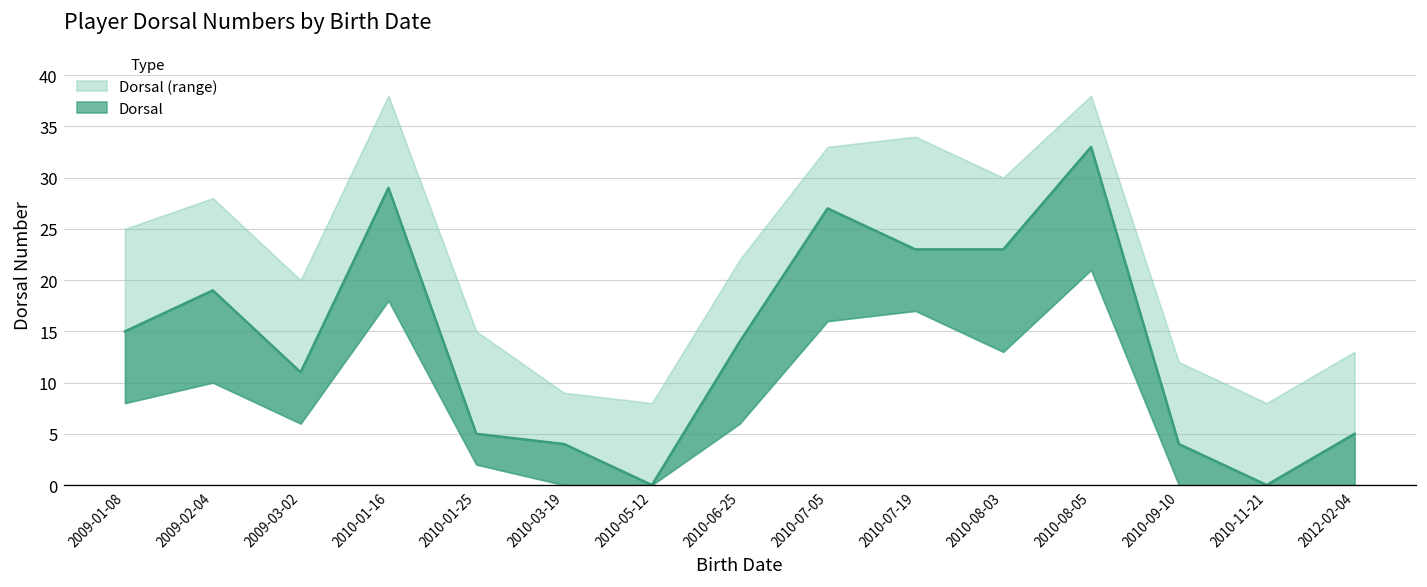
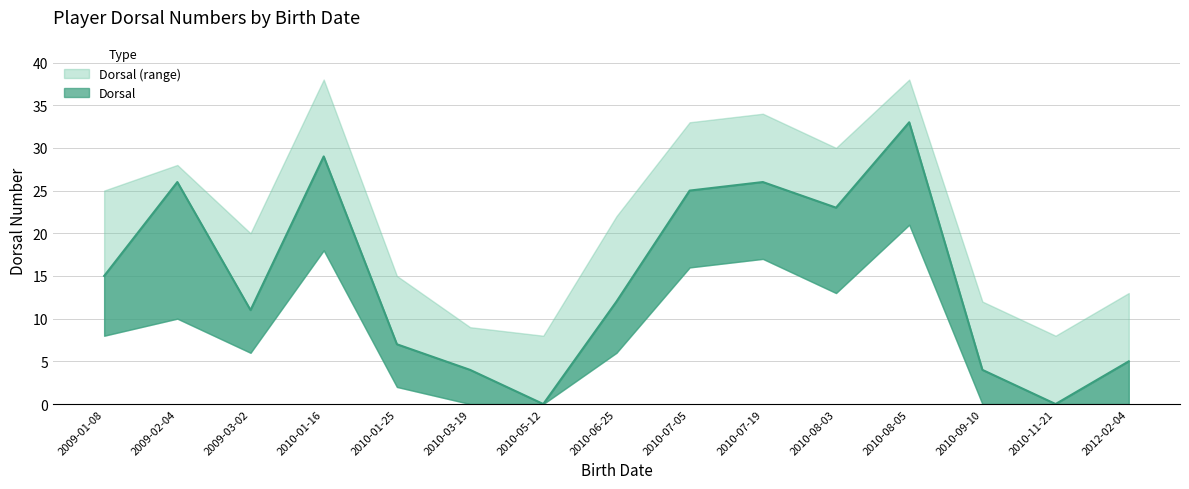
Dorsal, 2009-02-04: 19 -> 26
Dorsal, 2010-01-25: 5 -> 7
Dorsal, 2010-06-25: 14 -> 12
Dorsal, 2010-07-05: 27 -> 25
Dorsal, 2010-07-19: 23 -> 26
